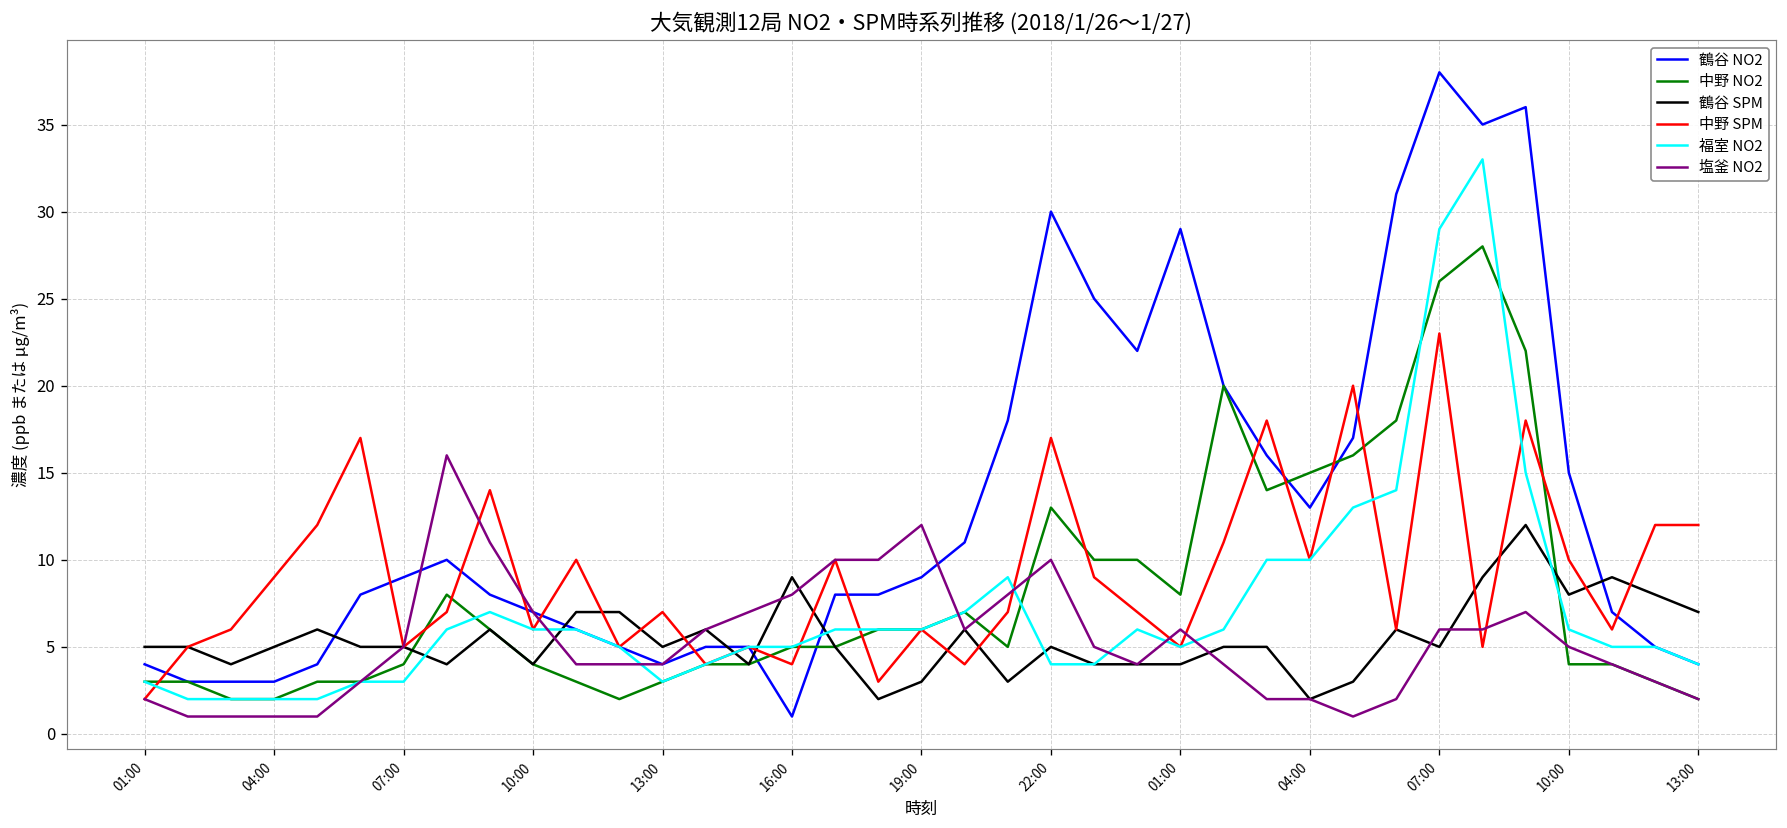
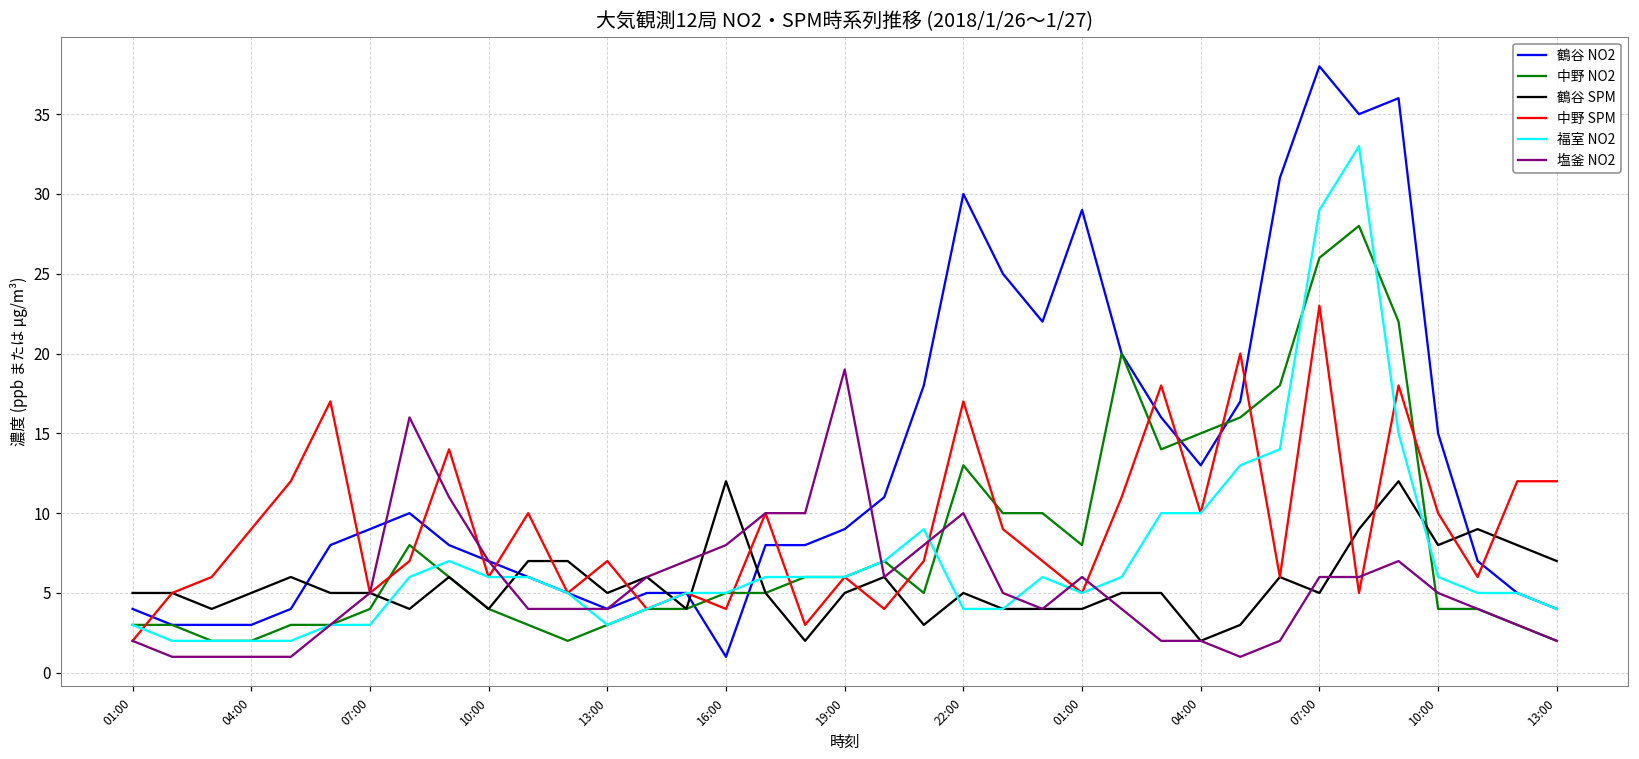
鶴谷 SPM, 16:00: 9 -> 12
鶴谷 SPM, 19:00: 3 -> 5
塩釜 NO2, 19:00: 12 -> 19
